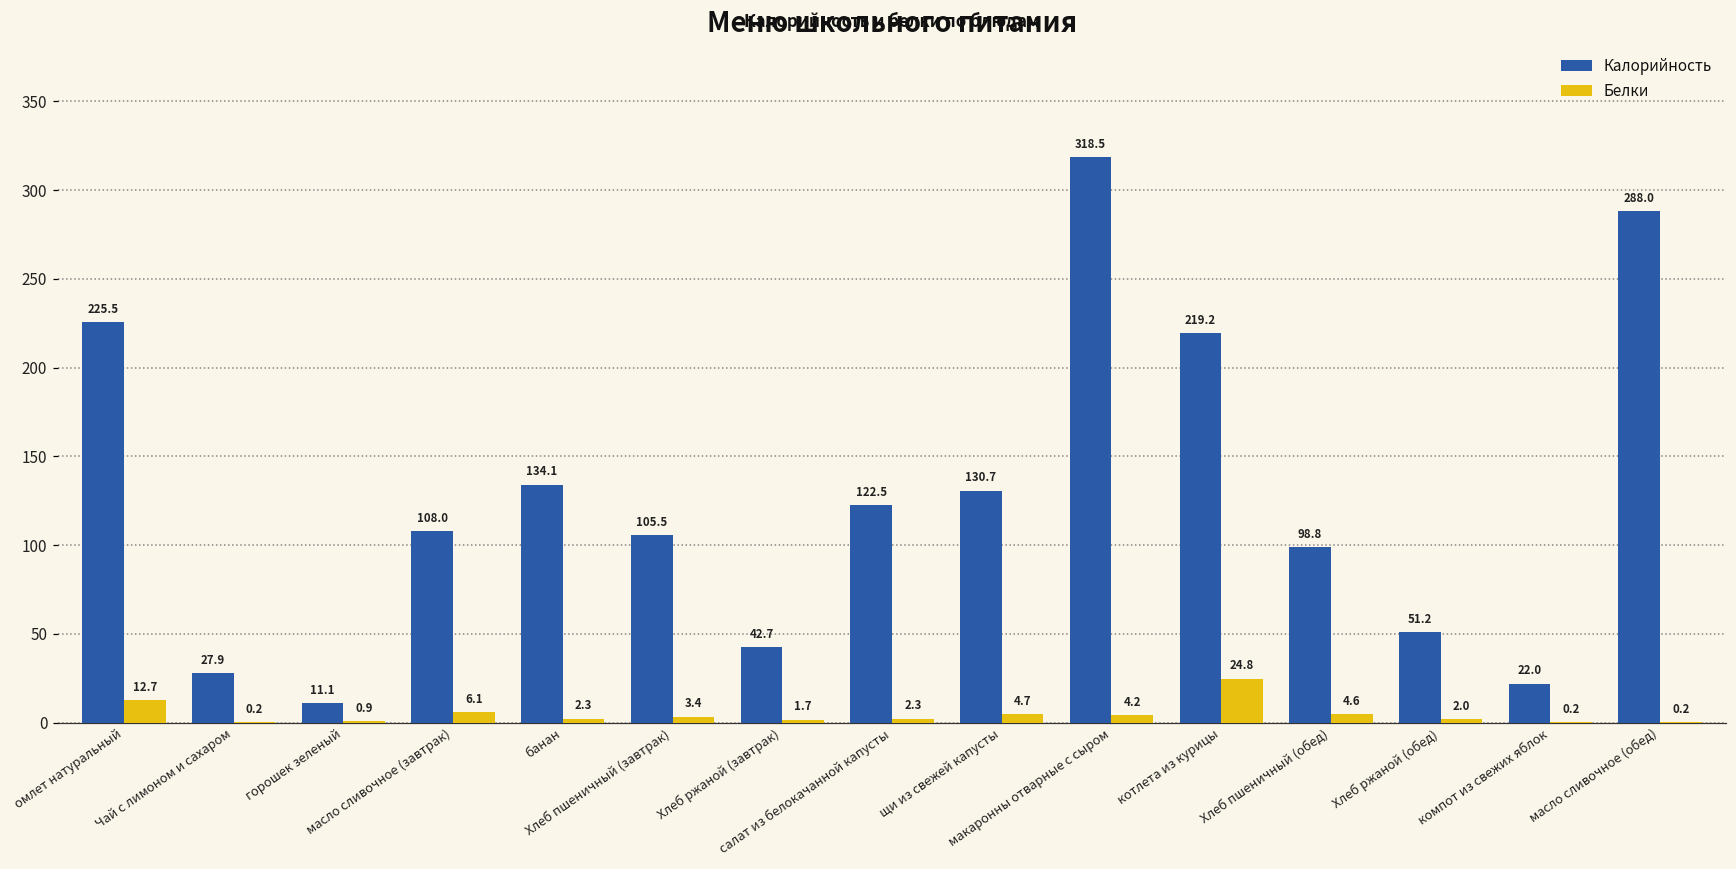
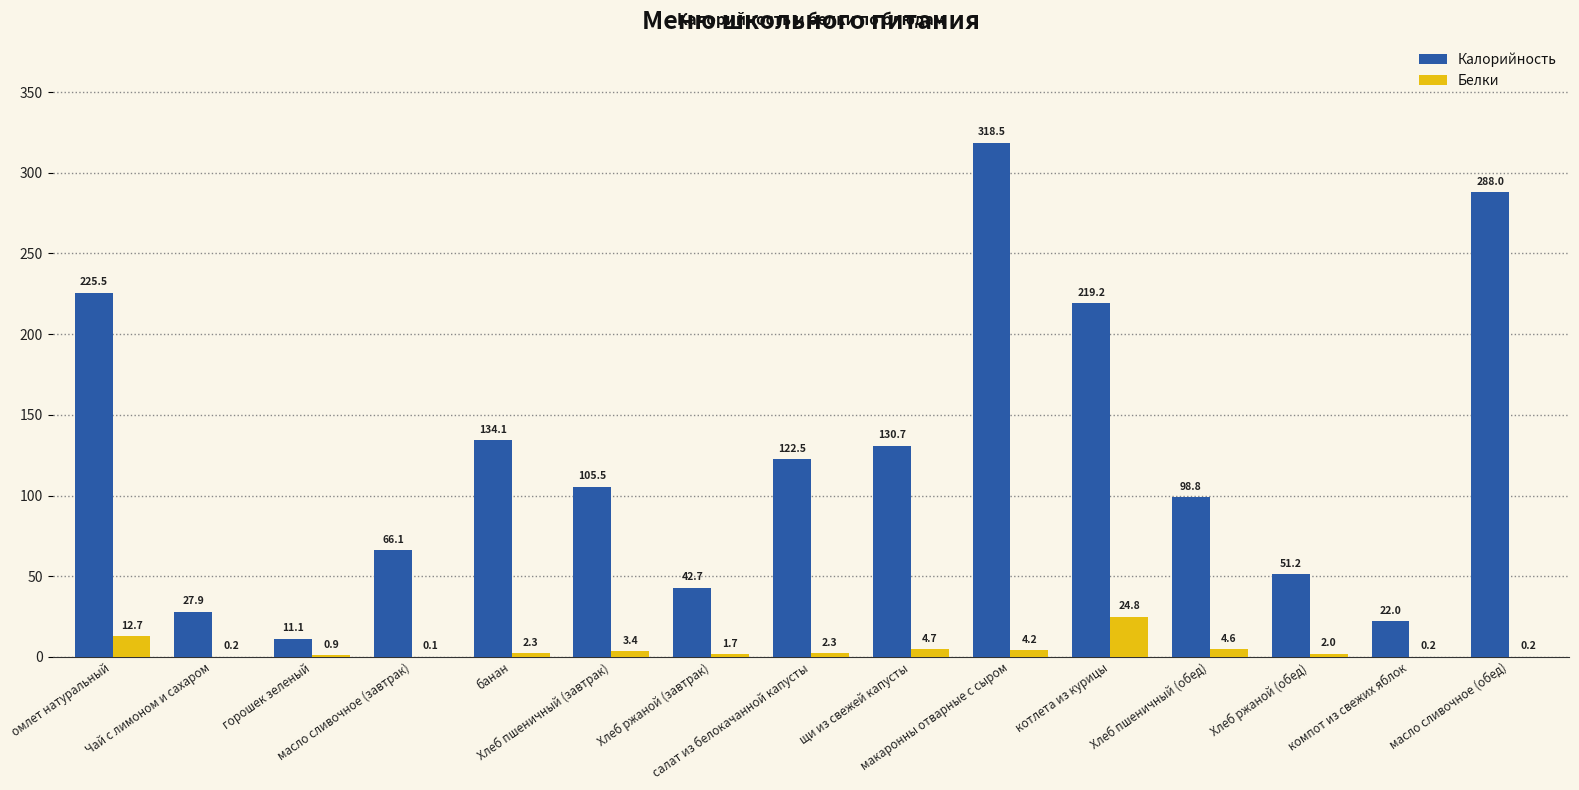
Калорийность, масло сливочное (завтрак): 108.0 -> 66.1
Белки, масло сливочное (завтрак): 6.1 -> 0.1
